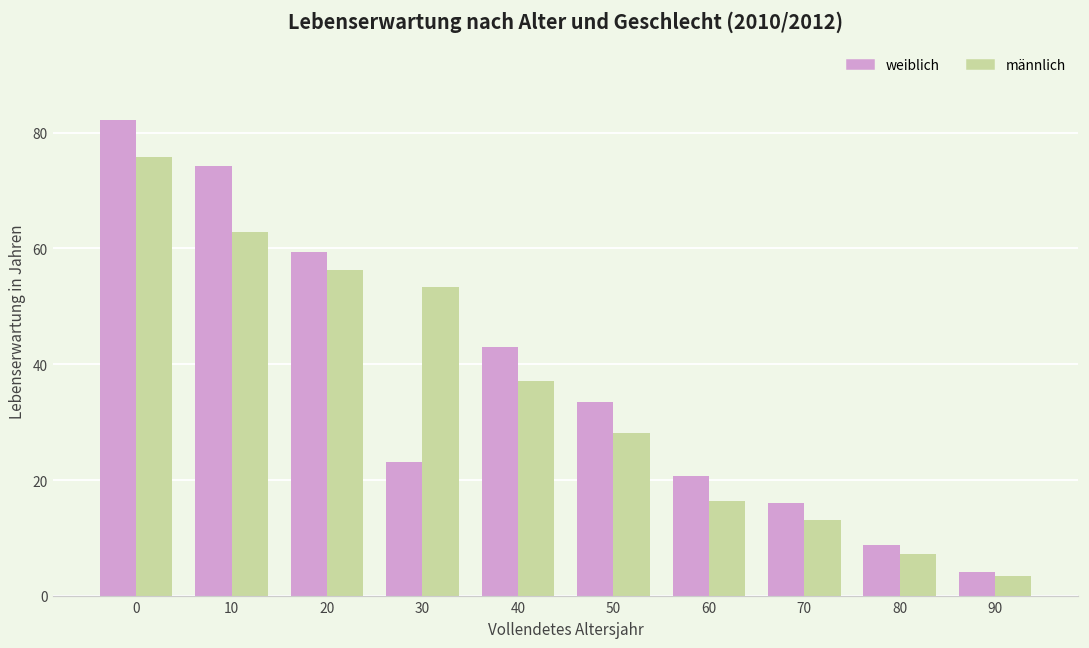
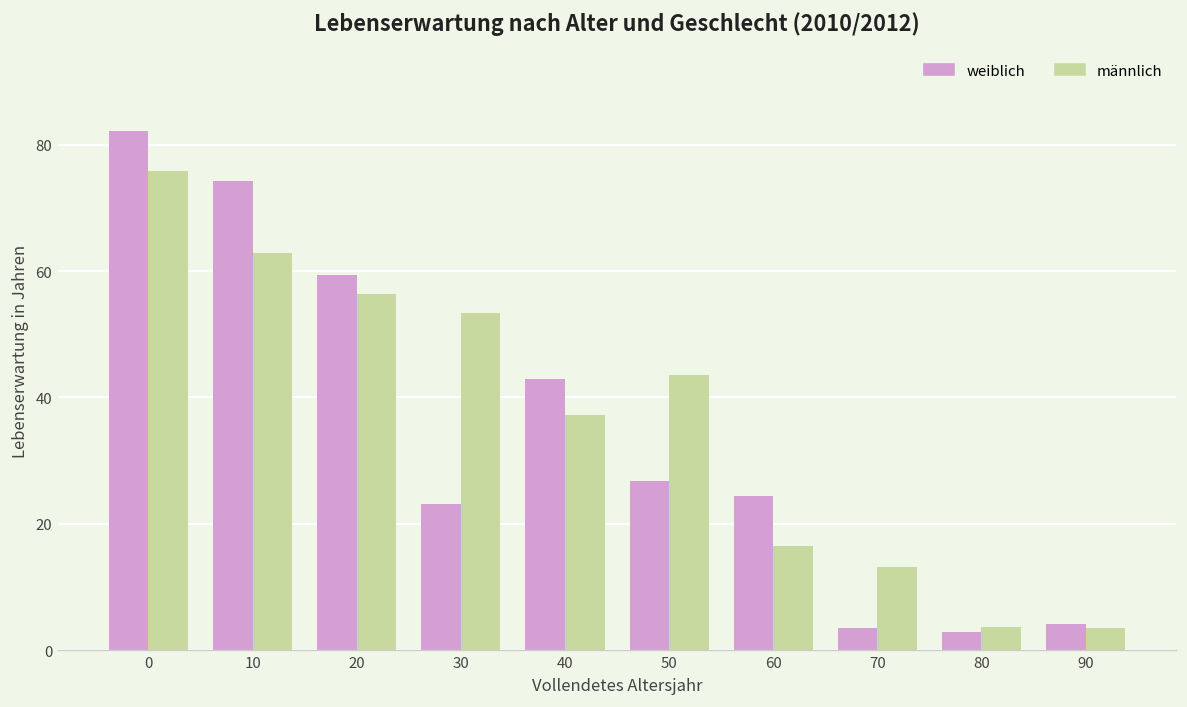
weiblich, 50: 33 -> 27
männlich, 50: 28 -> 44
weiblich, 60: 21 -> 24
weiblich, 70: 16 -> 3
weiblich, 80: 9 -> 3
männlich, 80: 7 -> 4
